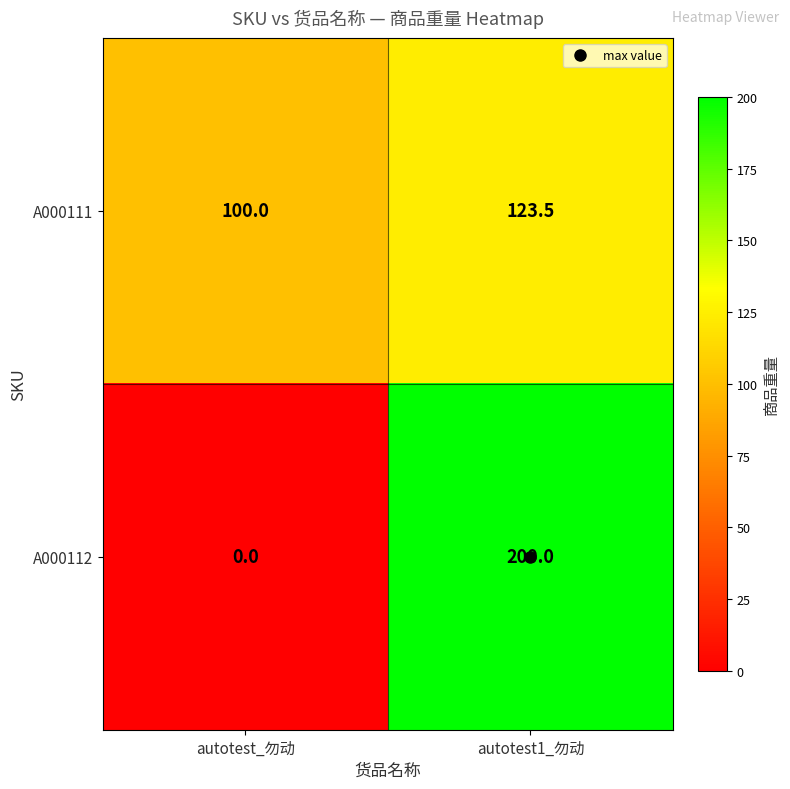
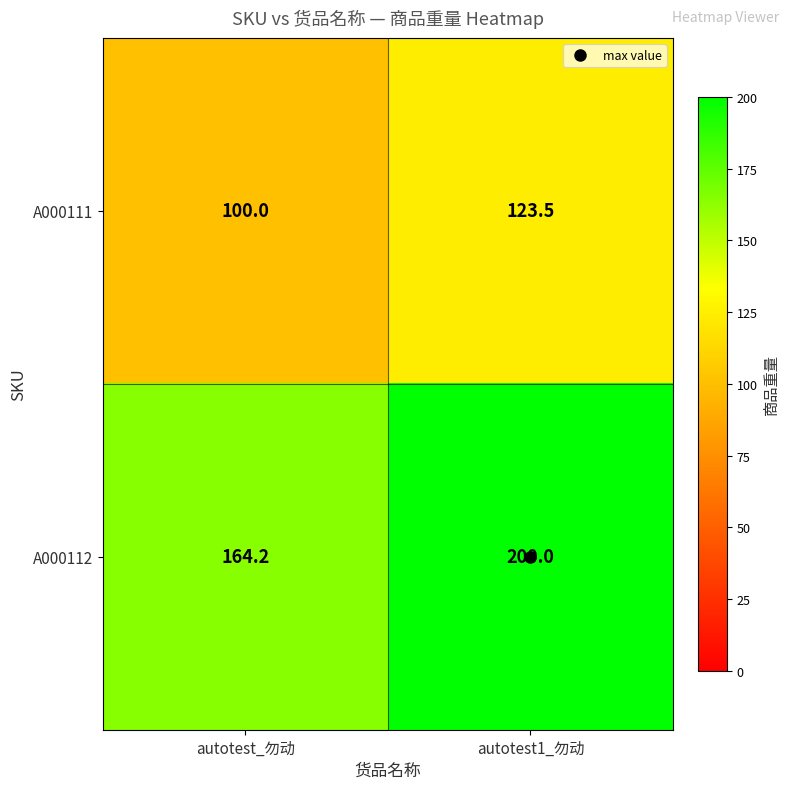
A000112, autotest_勿动: 0.0 -> 164.2
